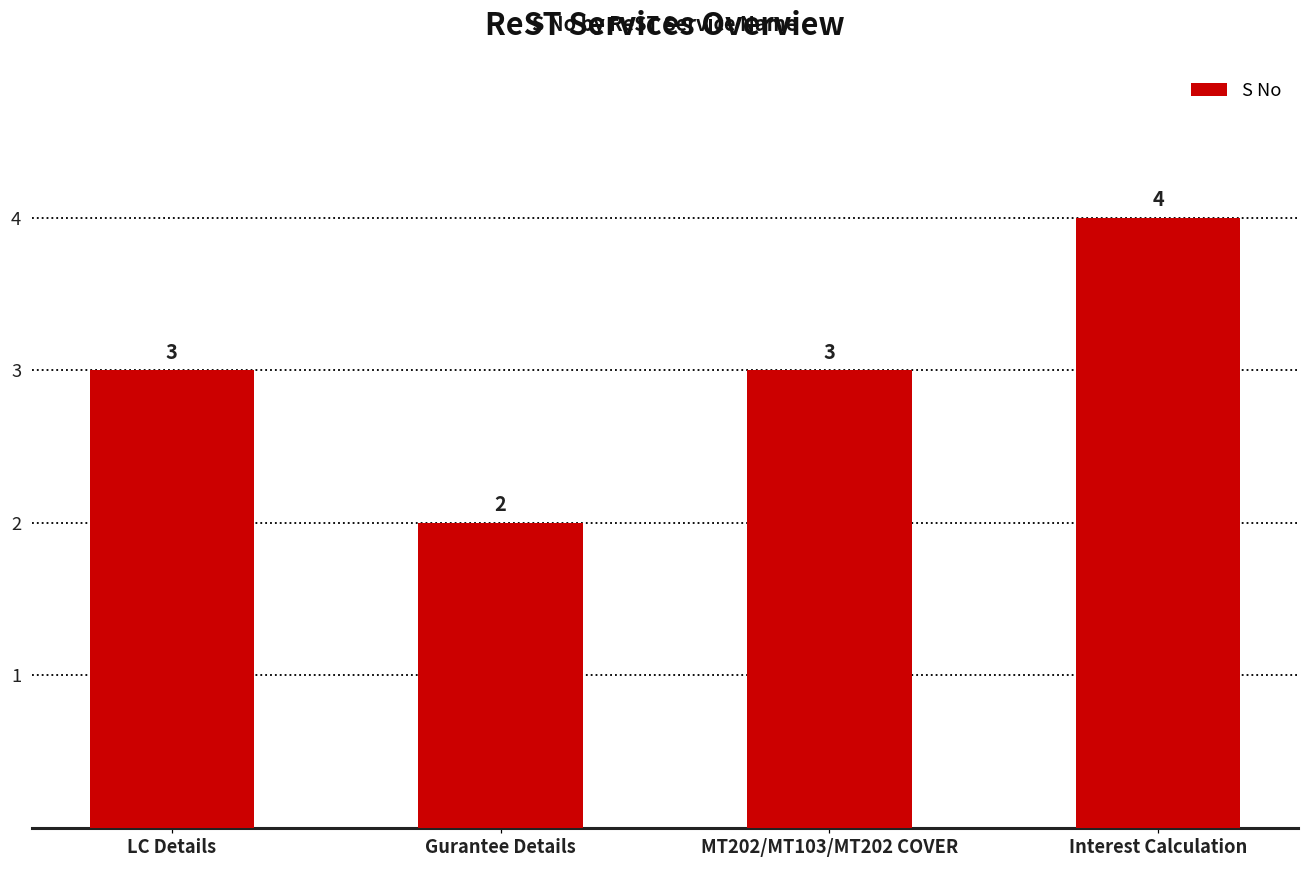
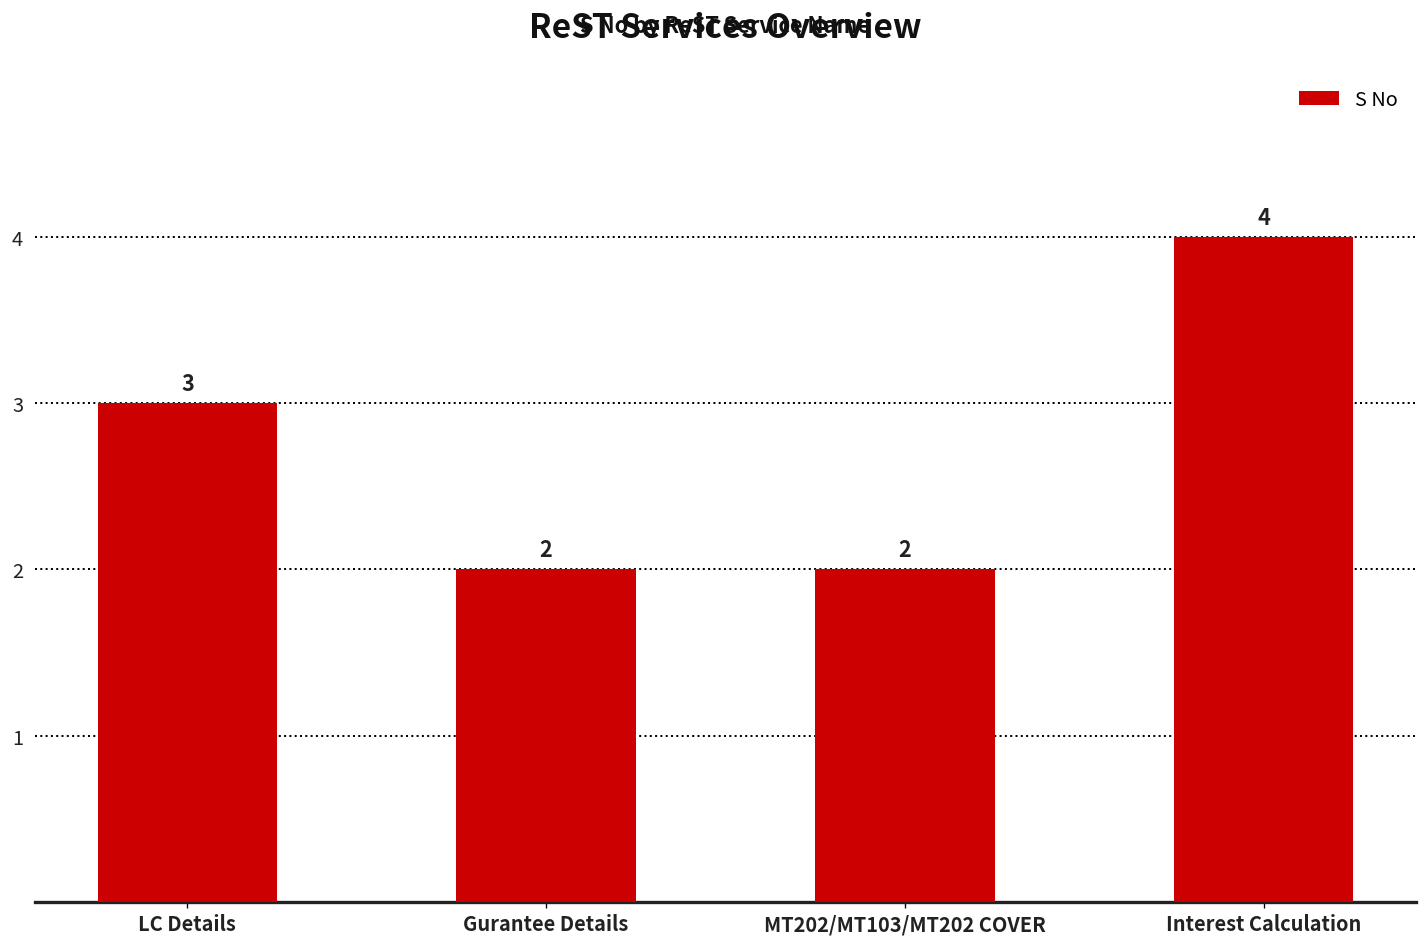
MT202/MT103/MT202 COVER: 3 -> 2
